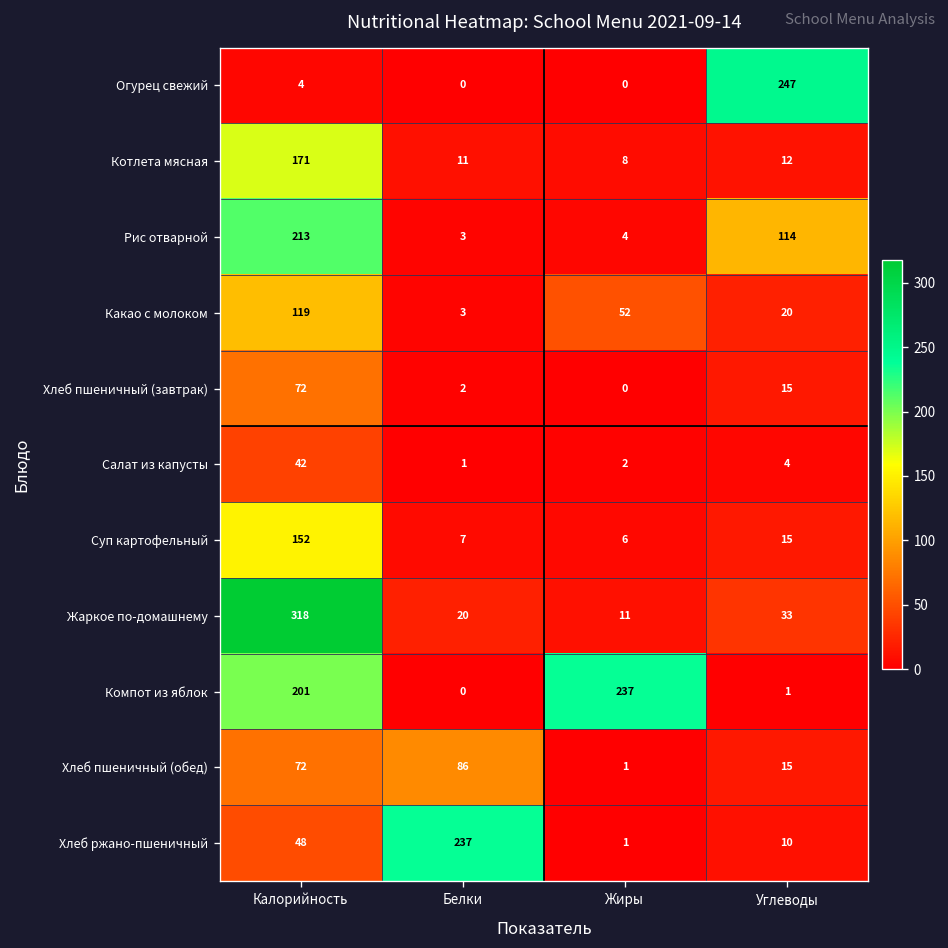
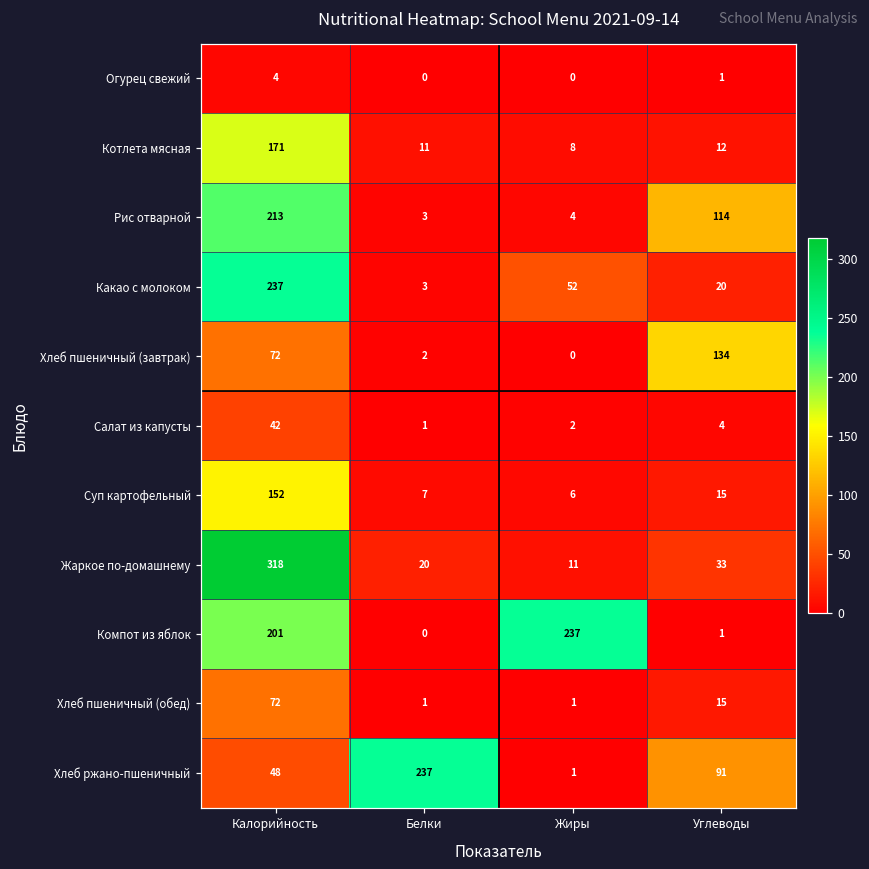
Огурец свежий, Углеводы: 247 -> 1
Какао с молоком, Калорийность: 119 -> 237
Хлеб пшеничный (завтрак), Углеводы: 15 -> 134
Хлеб пшеничный (обед), Белки: 86 -> 1
Хлеб ржано-пшеничный, Углеводы: 10 -> 91
